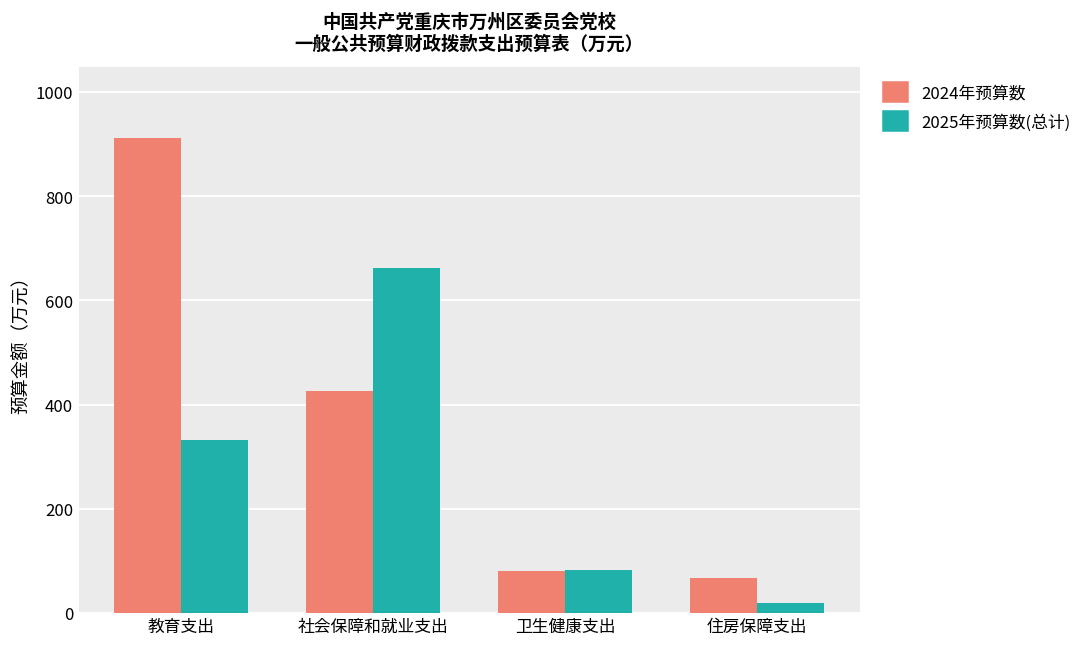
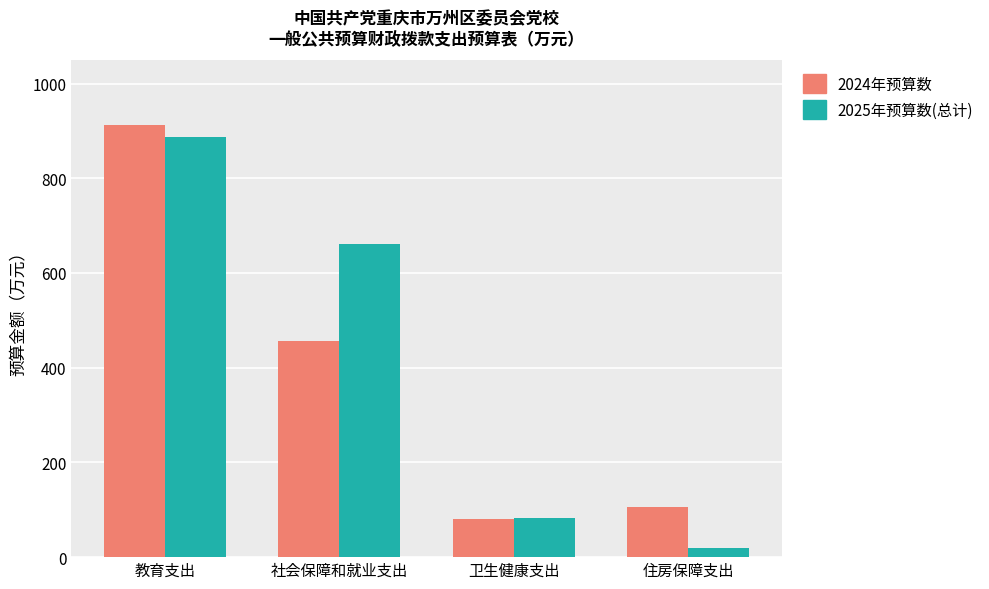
2025年预算数(总计), 教育支出: 330 -> 890
2024年预算数, 社会保障和就业支出: 430 -> 460
2024年预算数, 住房保障支出: 70 -> 110
